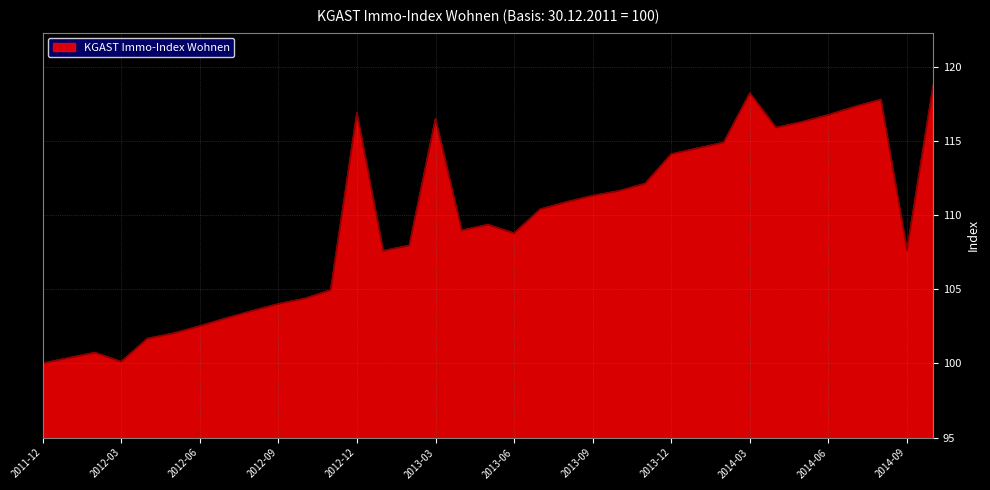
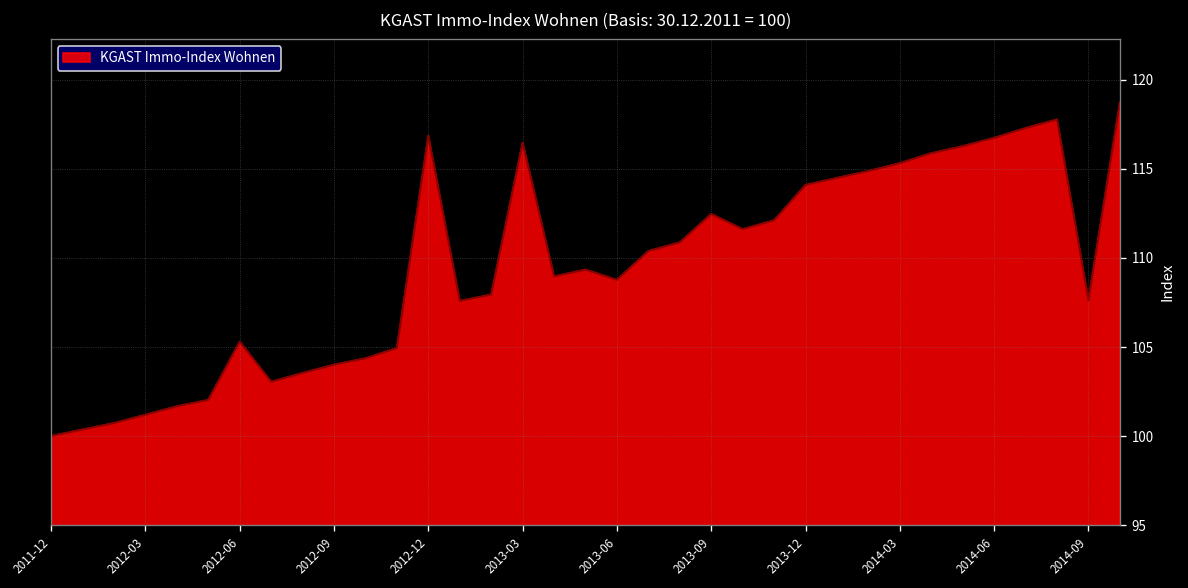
2012-03: 100.1 -> 101.2
2012-06: 102.5 -> 105.3
2013-09: 111.3 -> 112.5
2014-03: 118.2 -> 115.3
